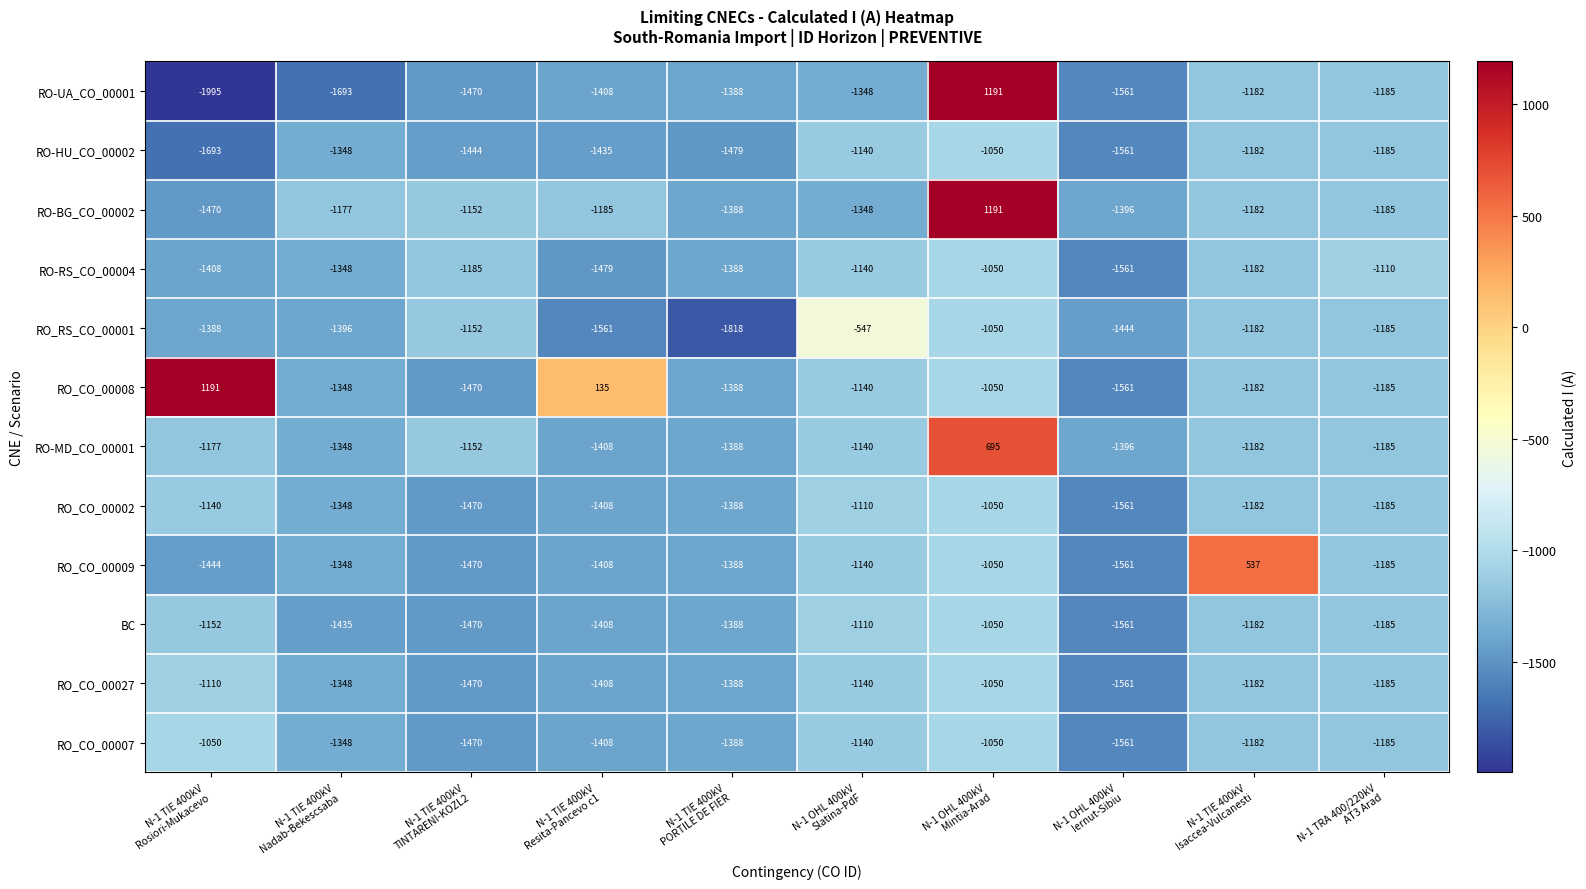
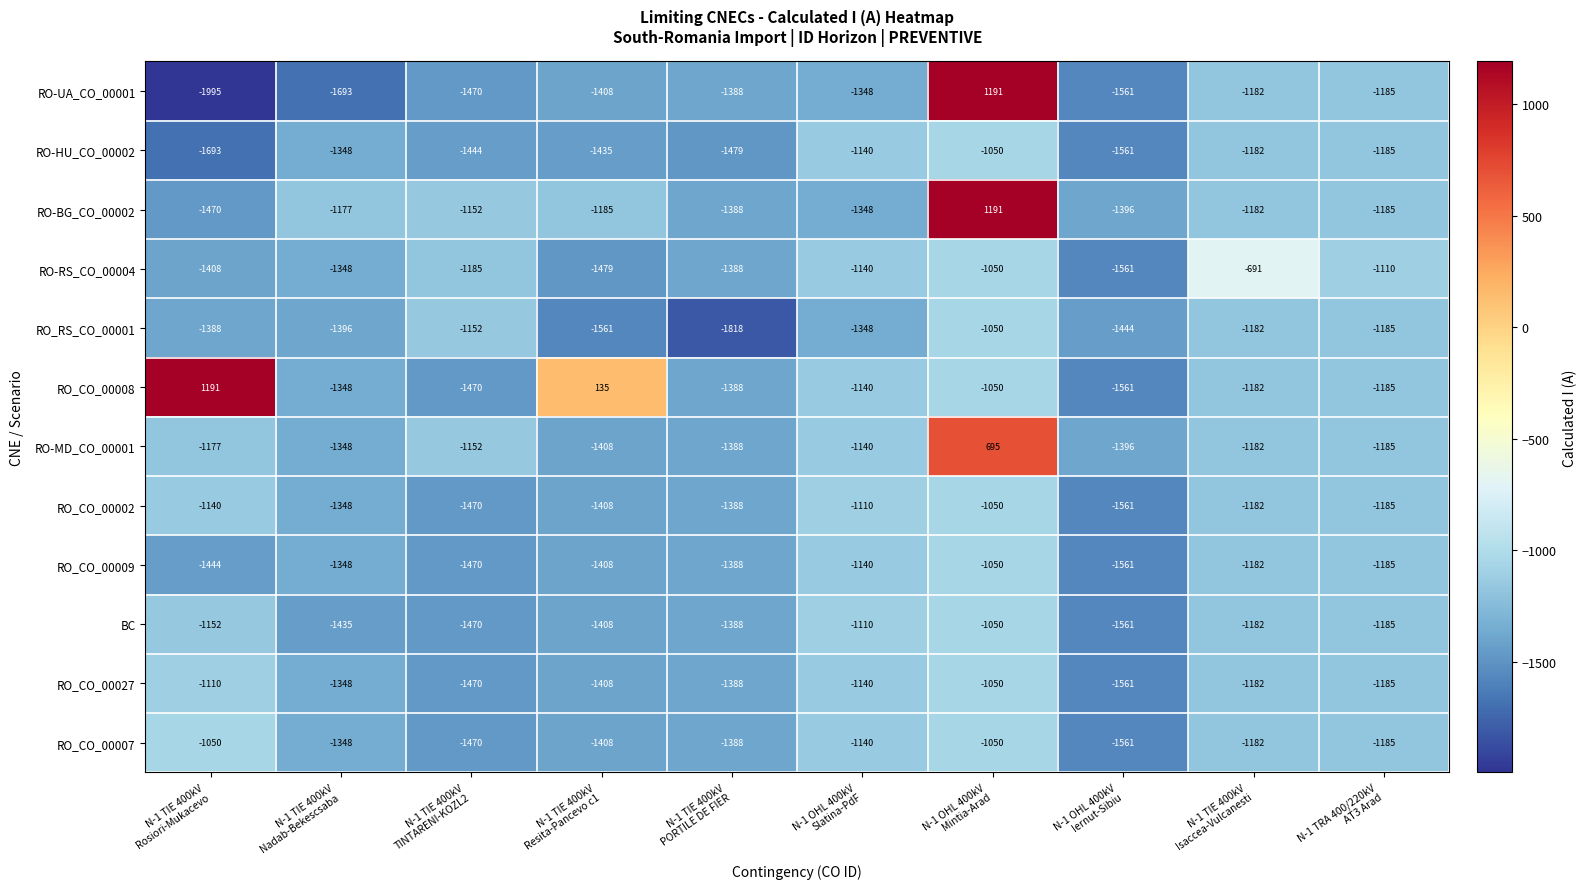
RO-RS_CO_00004, N-1 TIE 400kV Isaccea-Vulcanesti: -1182 -> -691
RO_RS_CO_00001, N-1 OHL 400kV Slatina-PdF: -547 -> -1348
RO_CO_00009, N-1 TIE 400kV Isaccea-Vulcanesti: 537 -> -1182
